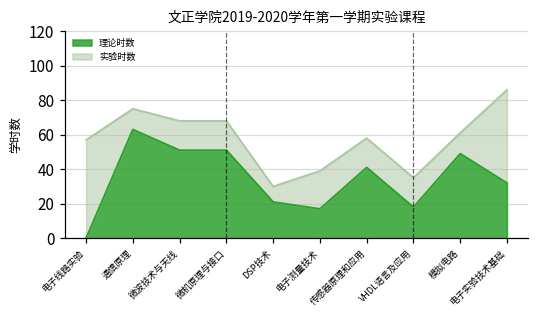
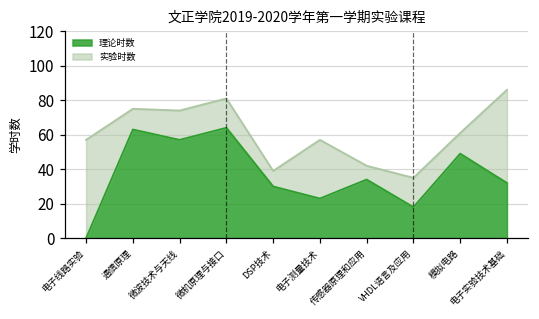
理论时数, 微波技术与天线: 51 -> 57
理论时数, 微机原理与接口: 51 -> 64
理论时数, DSP技术: 21 -> 30
理论时数, 电子测量技术: 17 -> 23
实验时数, 电子测量技术: 22 -> 34
理论时数, 传感器原理和应用: 41 -> 34
实验时数, 传感器原理和应用: 17 -> 8
